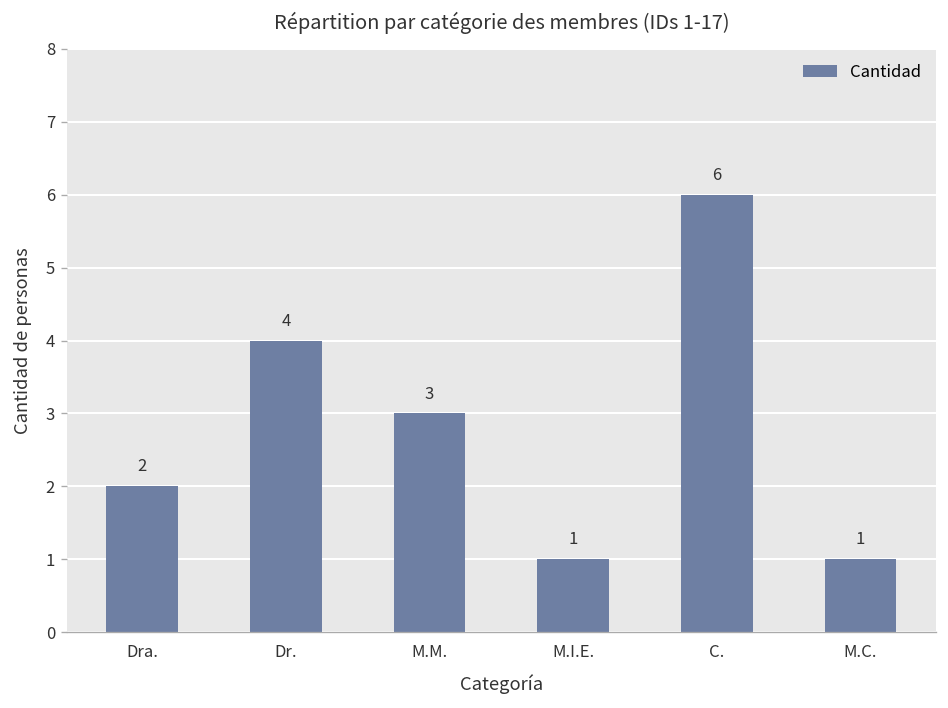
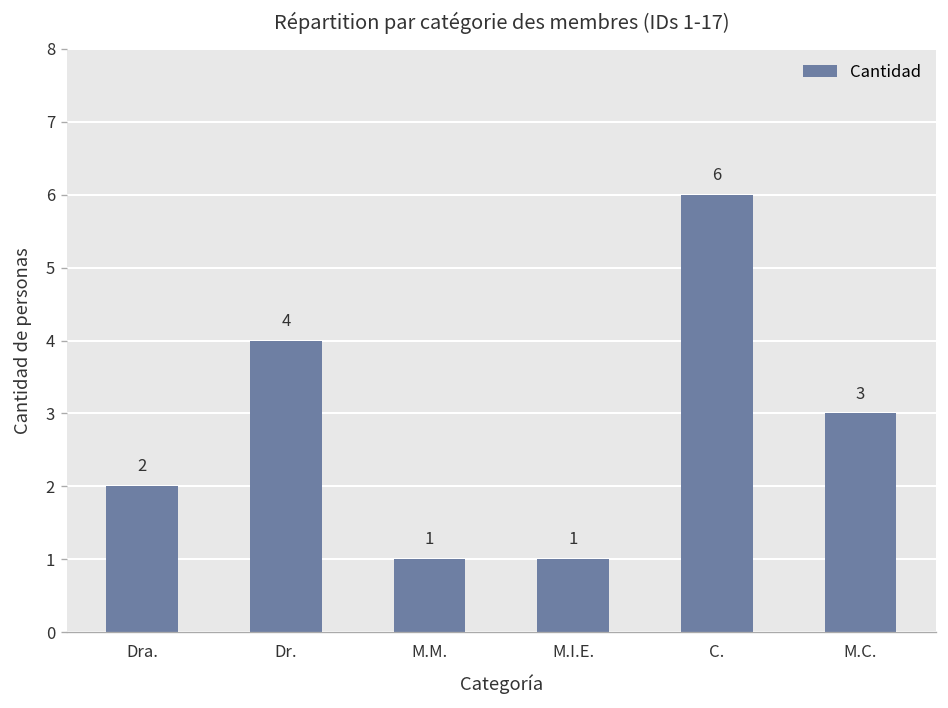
M.M.: 3 -> 1
M.C.: 1 -> 3
